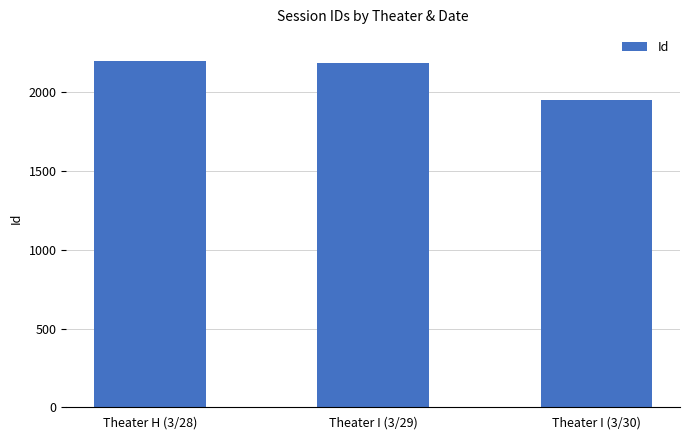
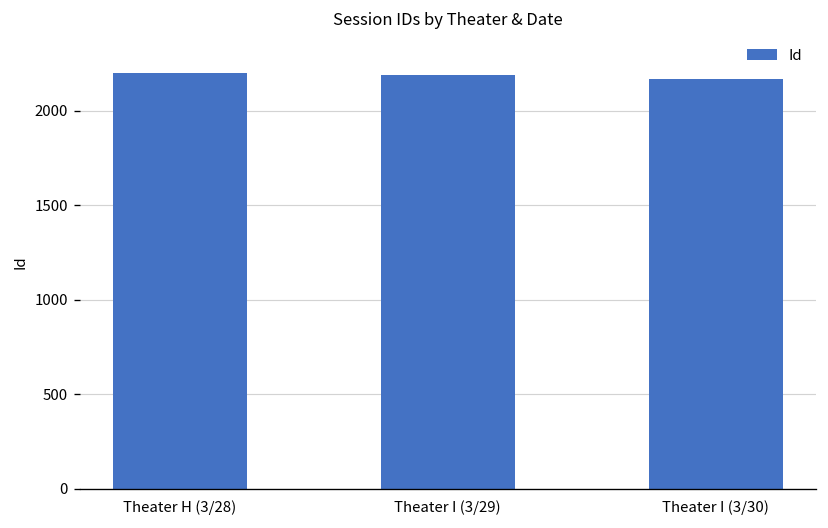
Theater I (3/30): 1950 -> 2170
